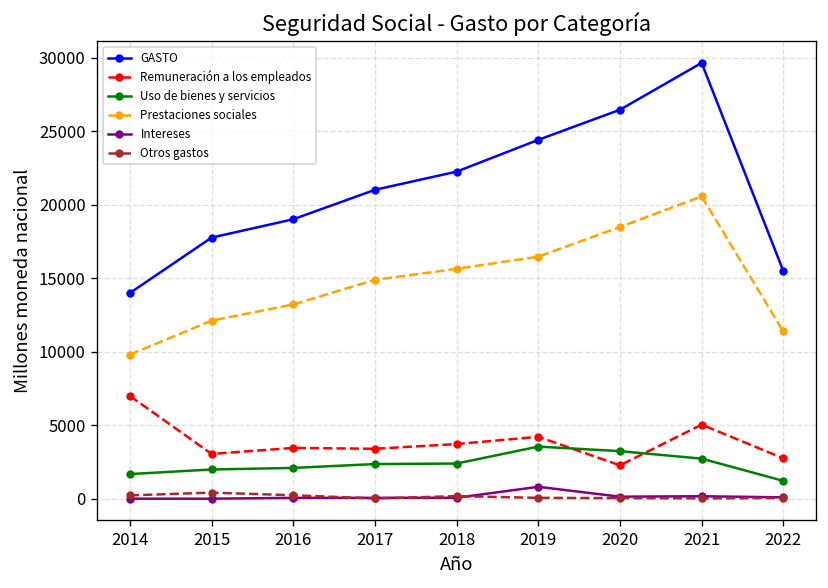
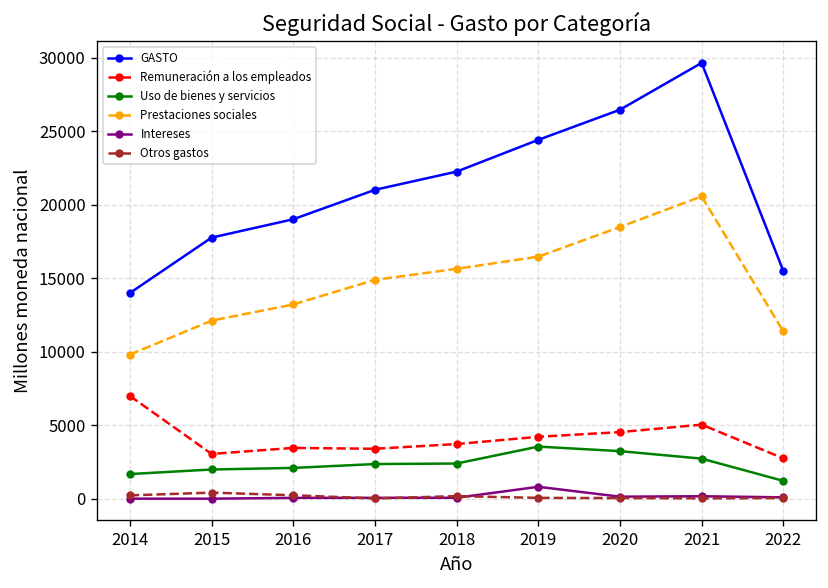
Remuneración a los empleados, 2020: 2300 -> 4500
